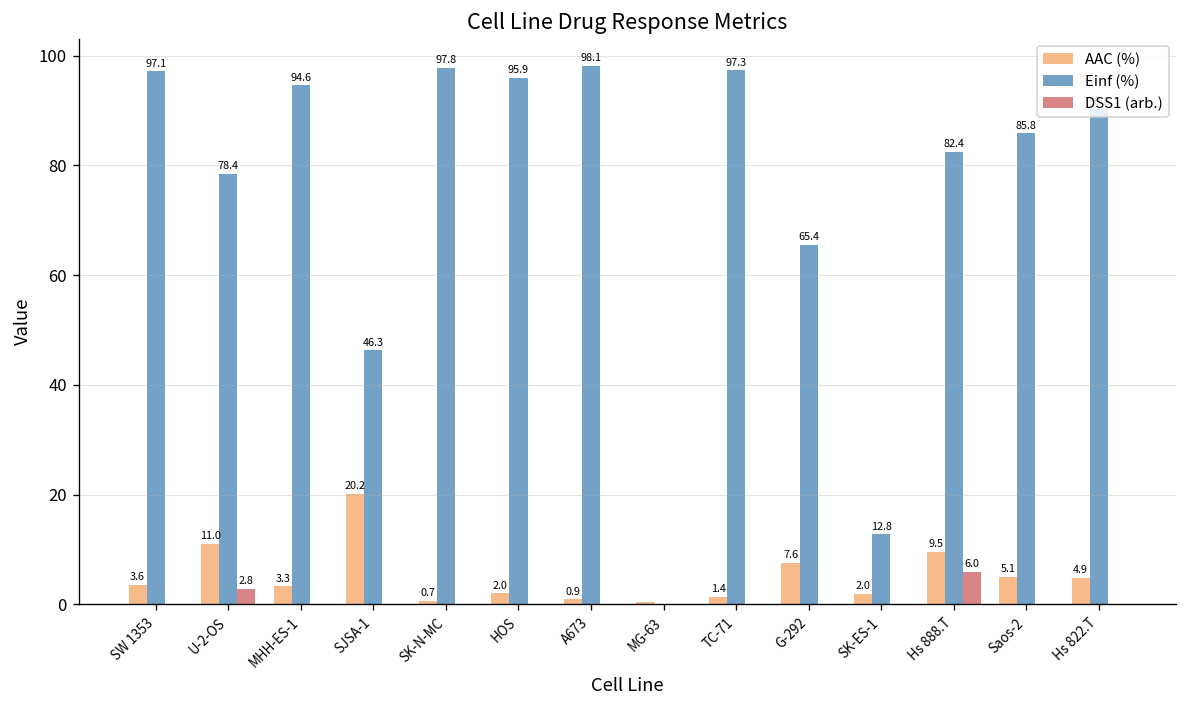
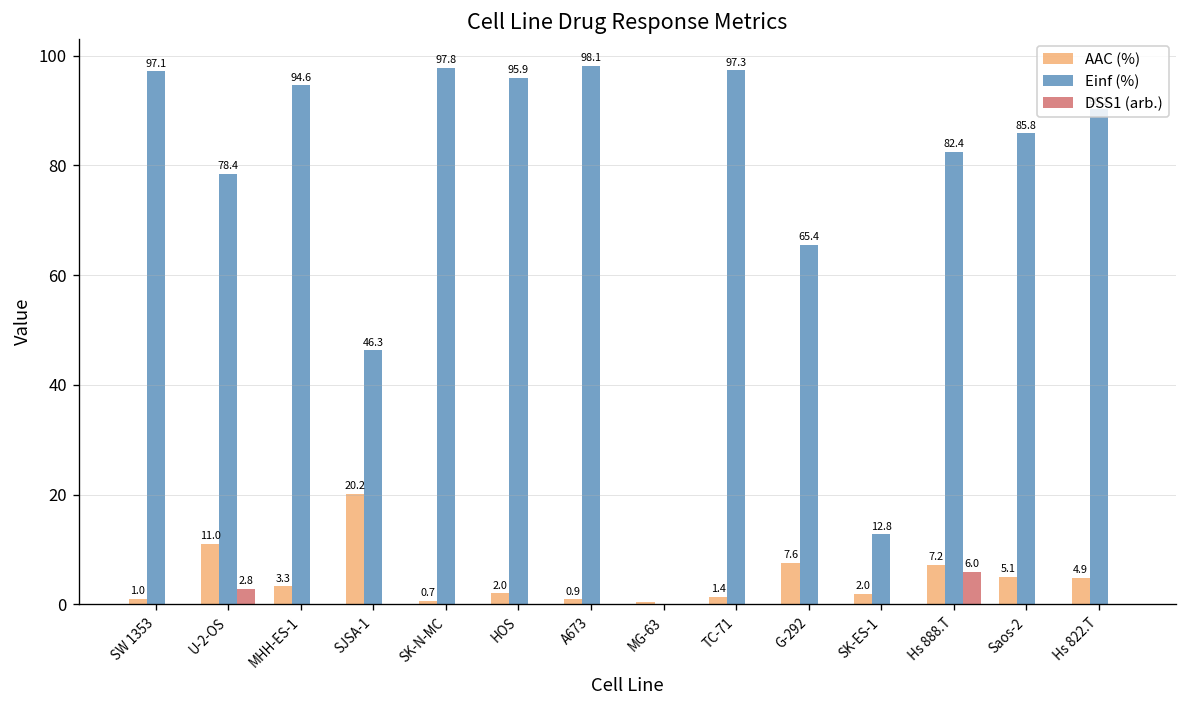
AAC (%), SW 1353: 3.6 -> 1.0
AAC (%), Hs 888.T: 9.5 -> 7.2
